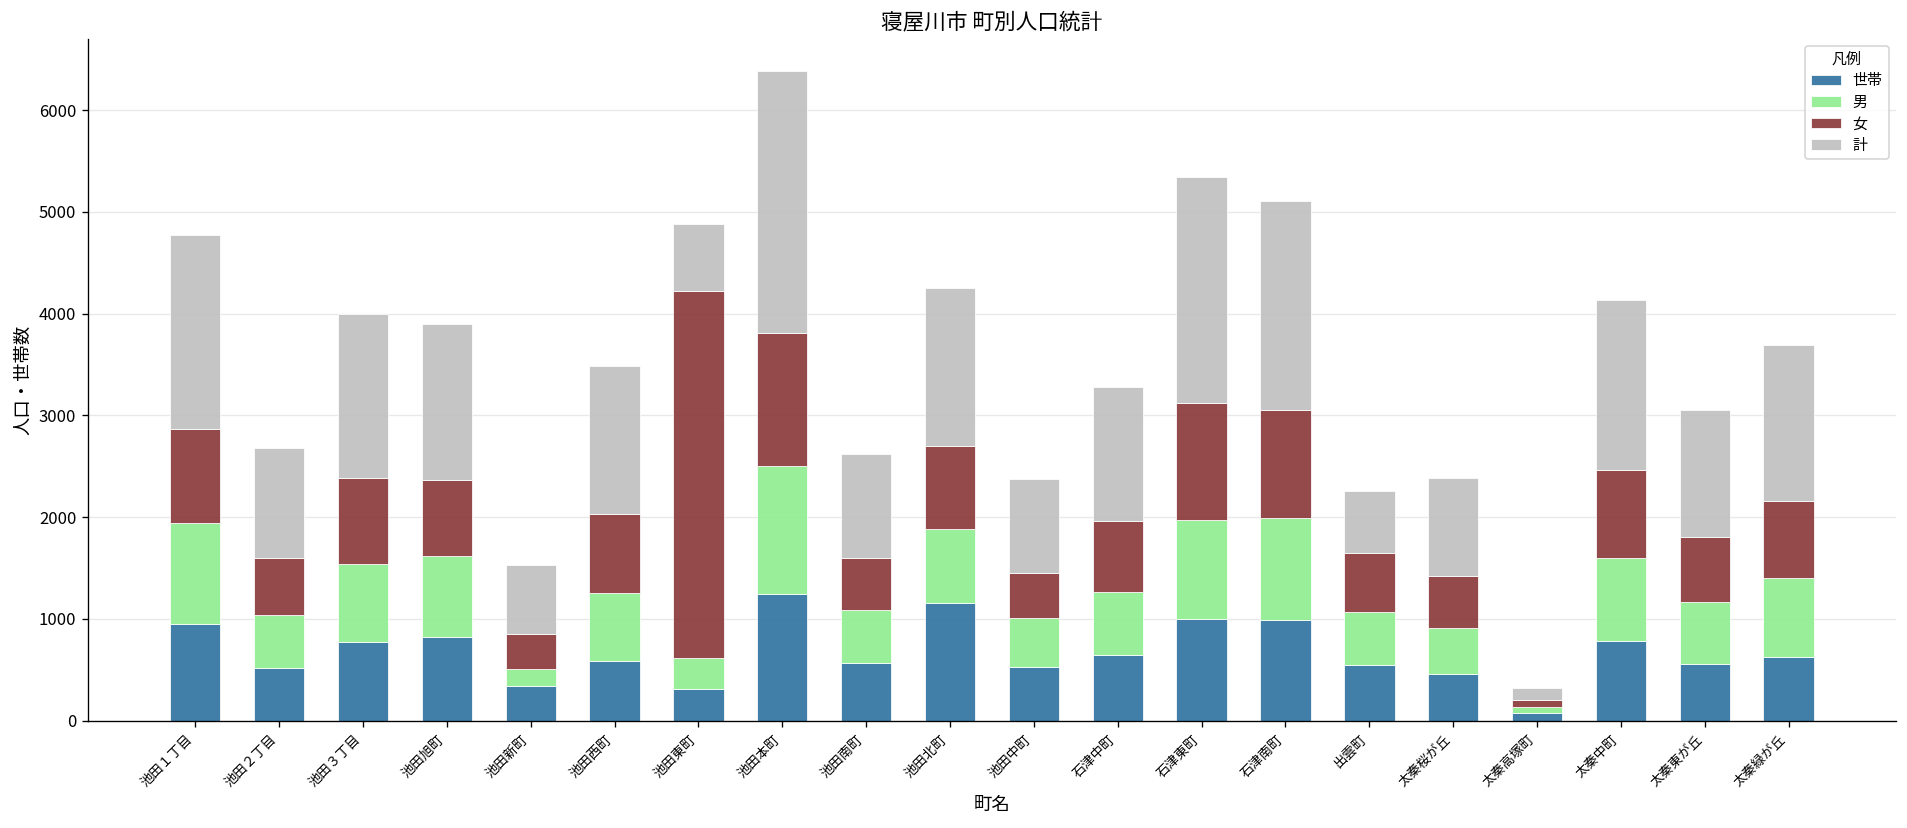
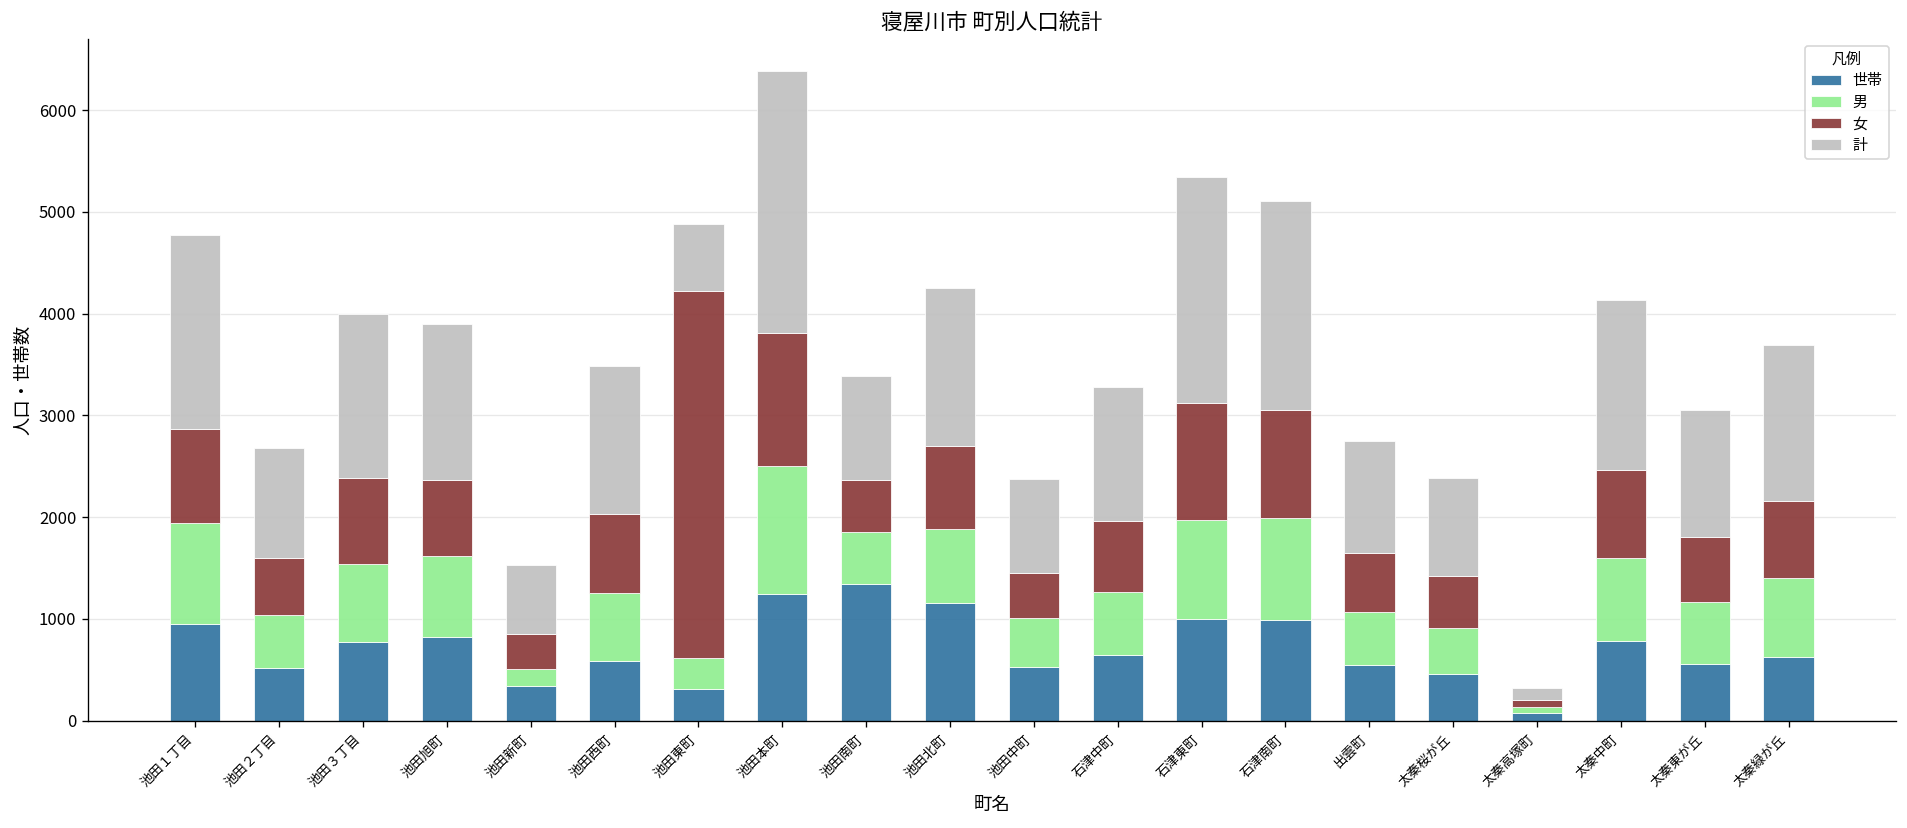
世帯, 池田南町: 600 -> 1300
計, 出雲町: 600 -> 1100
